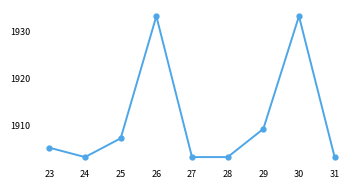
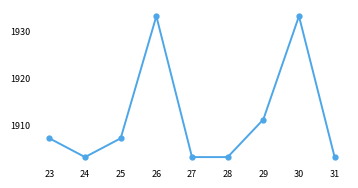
23: 1905 -> 1907
29: 1909 -> 1911
